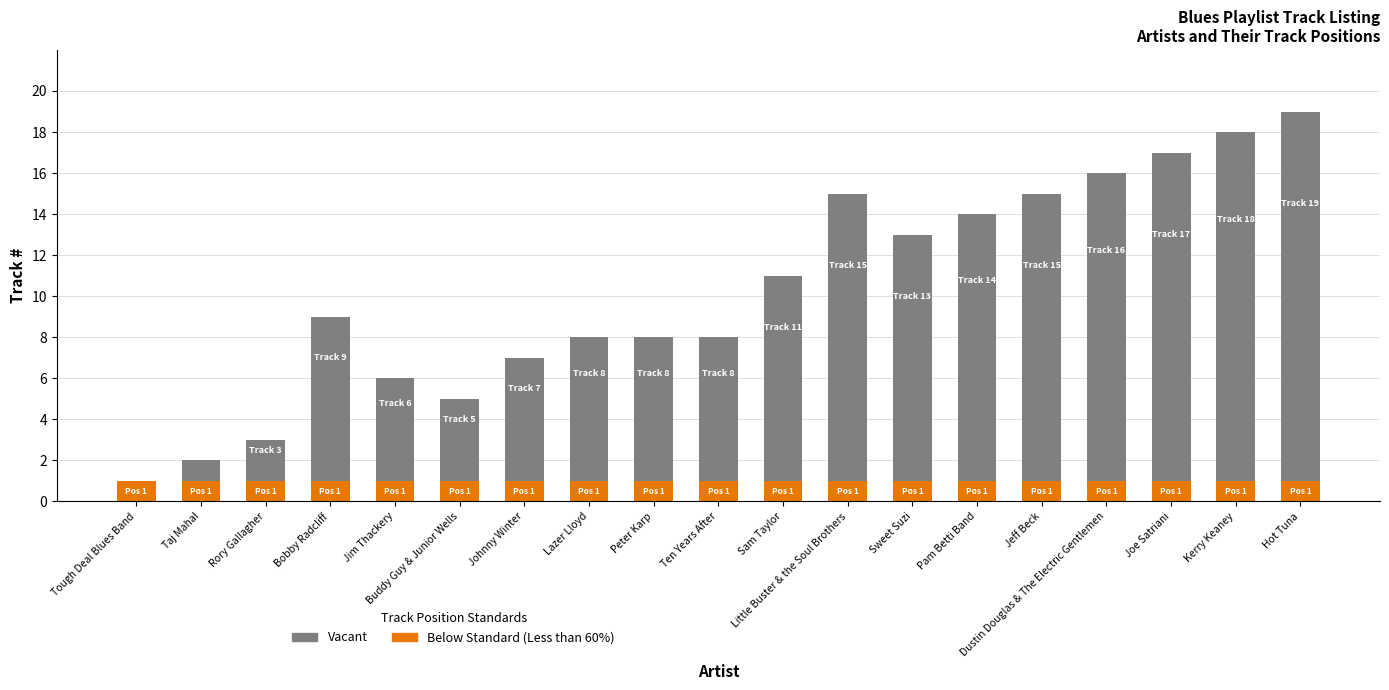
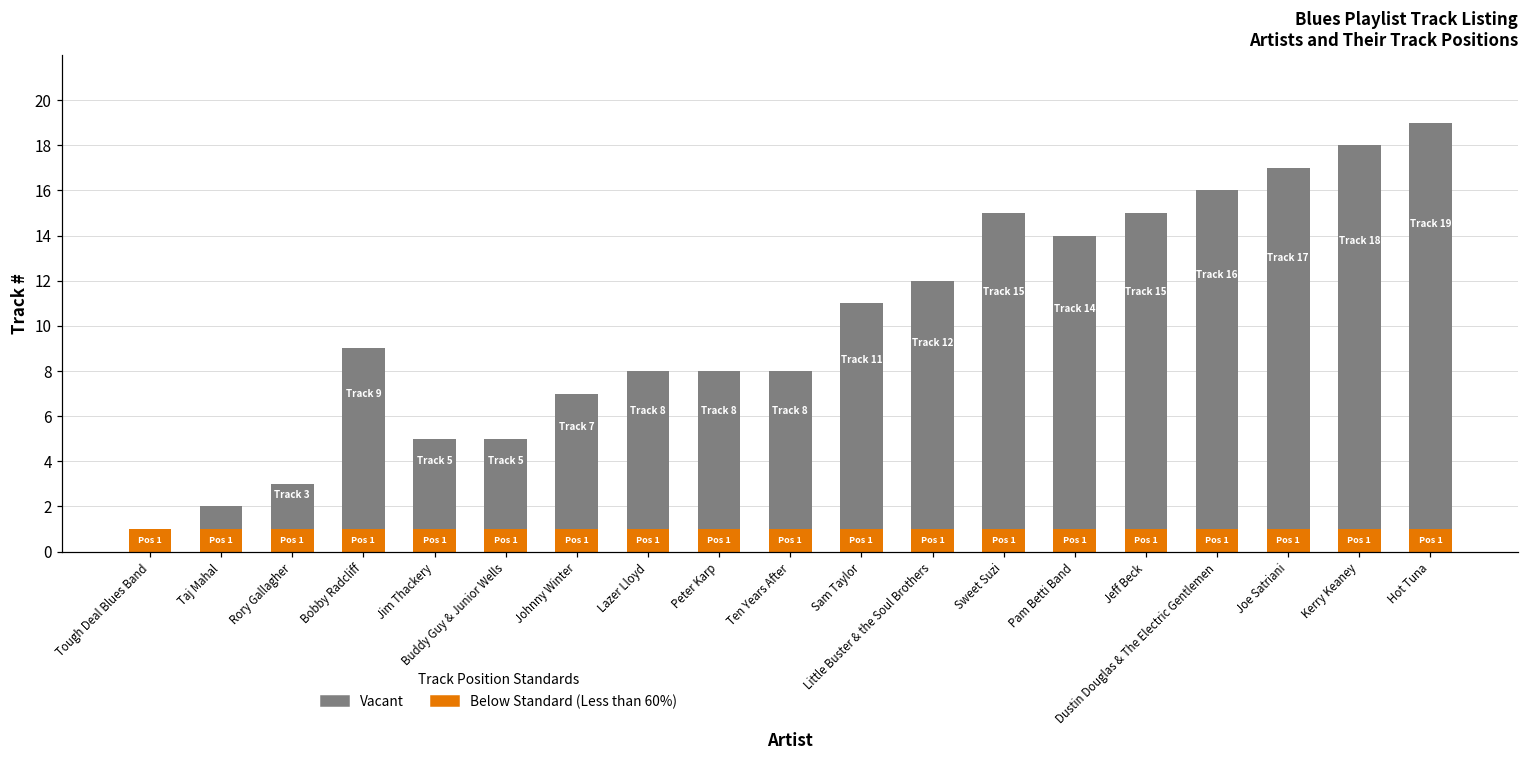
Vacant, Jim Thackery: 6 -> 5
Vacant, Little Buster & the Soul Brothers: 15 -> 12
Vacant, Sweet Suzi: 13 -> 15
